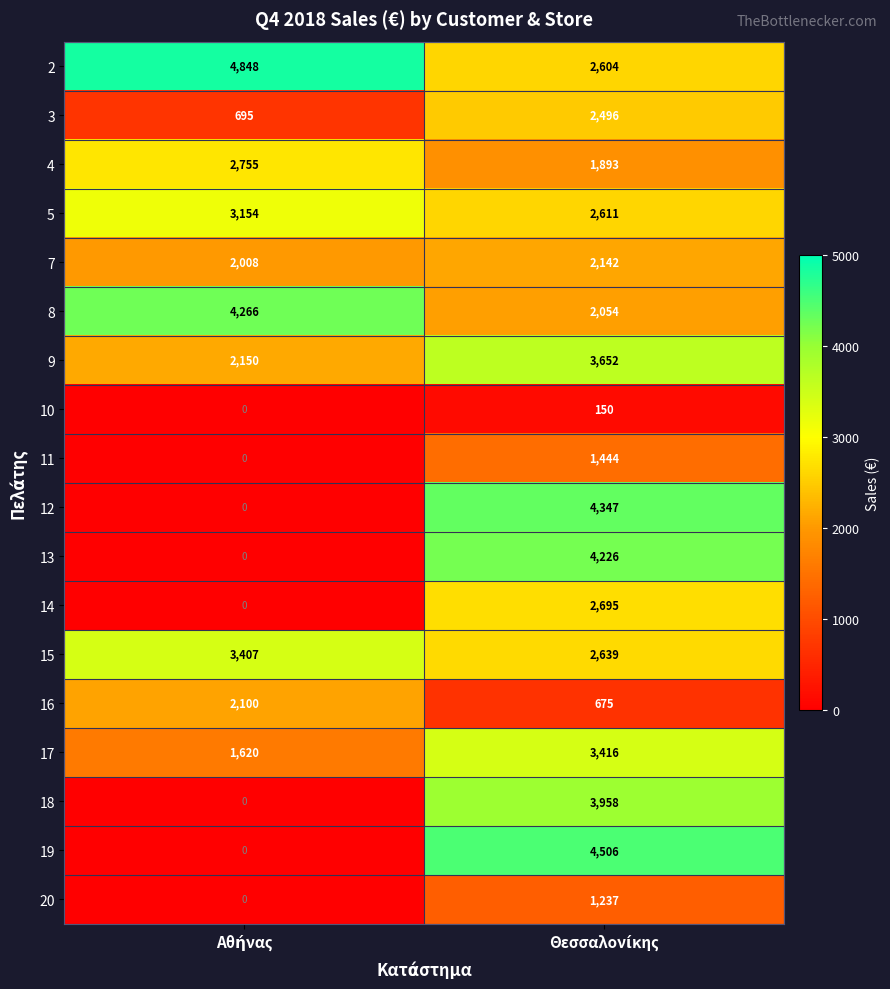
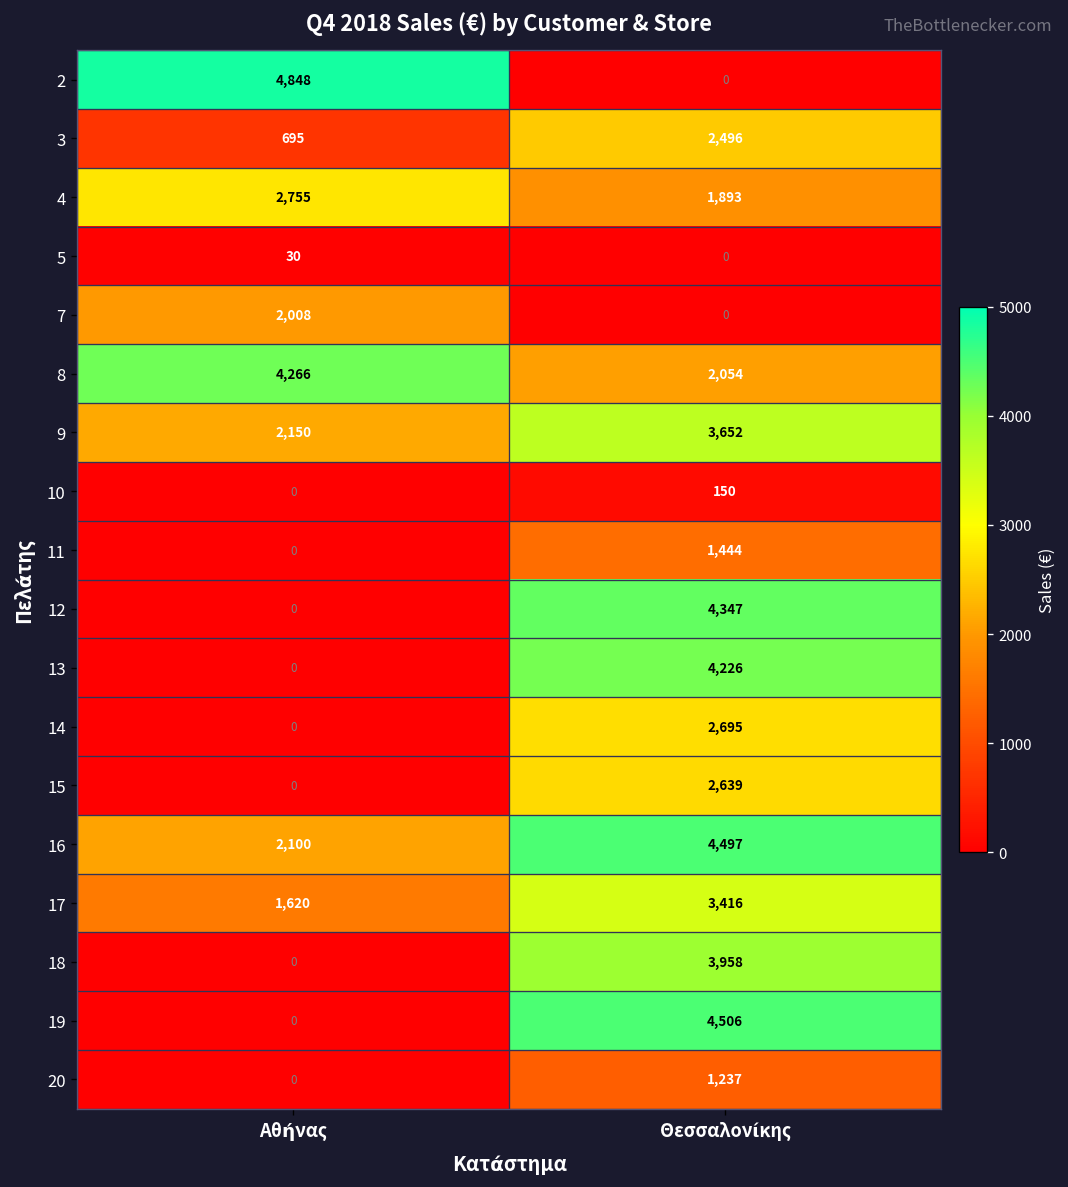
2, Θεσσαλονίκης: 2,604 -> 0
5, Αθήνας: 3,154 -> 30
5, Θεσσαλονίκης: 2,611 -> 0
7, Θεσσαλονίκης: 2,142 -> 0
15, Αθήνας: 3,407 -> 0
16, Θεσσαλονίκης: 675 -> 4,497
